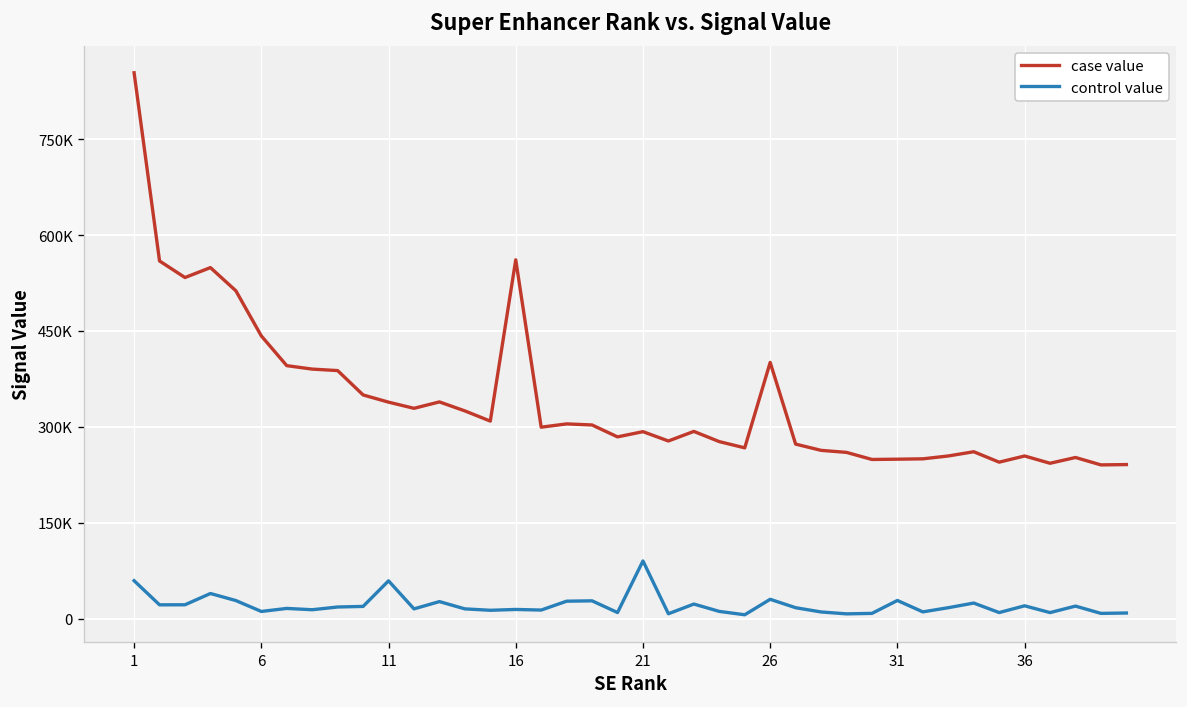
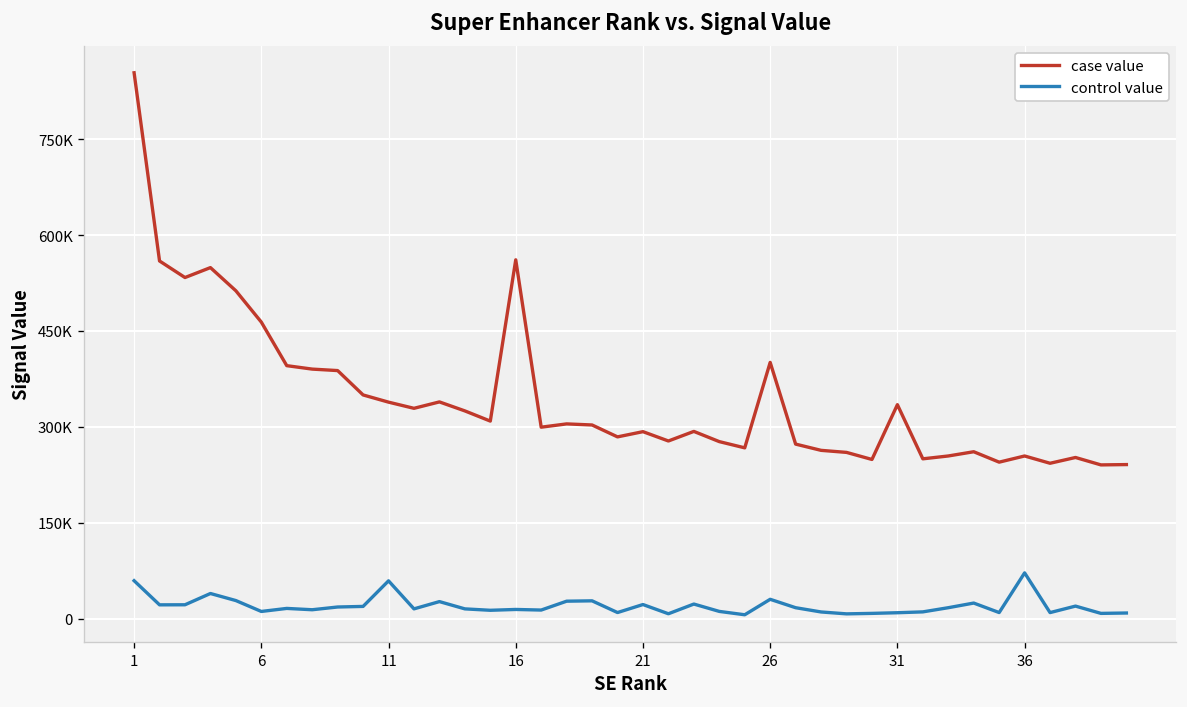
case value, 6: 440000 -> 460000
control value, 21: 90000 -> 20000
case value, 31: 250000 -> 330000
control value, 31: 30000 -> 10000
control value, 36: 20000 -> 70000
